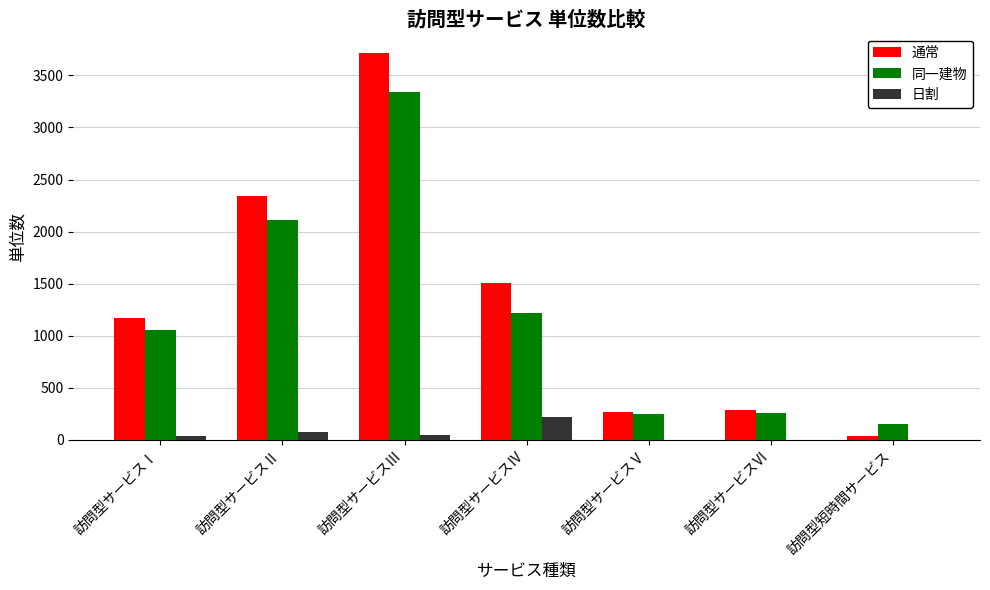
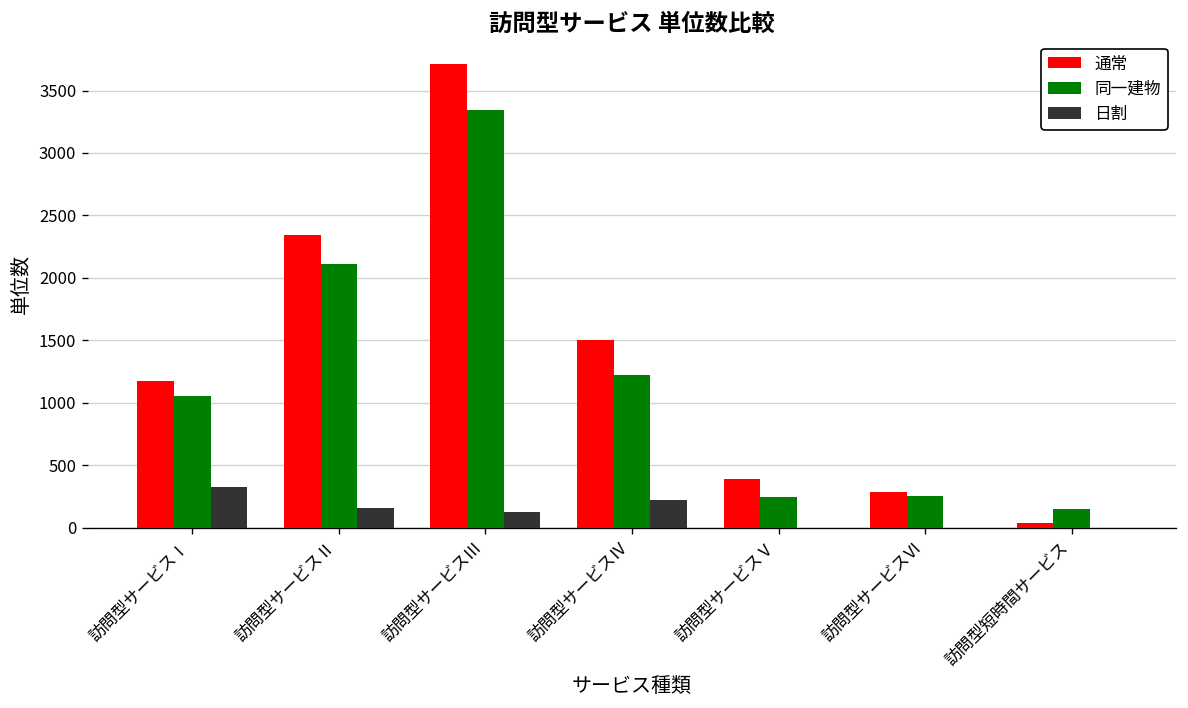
日割, 訪問型サービスⅠ: 40 -> 330
日割, 訪問型サービスⅡ: 80 -> 160
日割, 訪問型サービスⅢ: 40 -> 120
通常, 訪問型サービスⅤ: 270 -> 390
